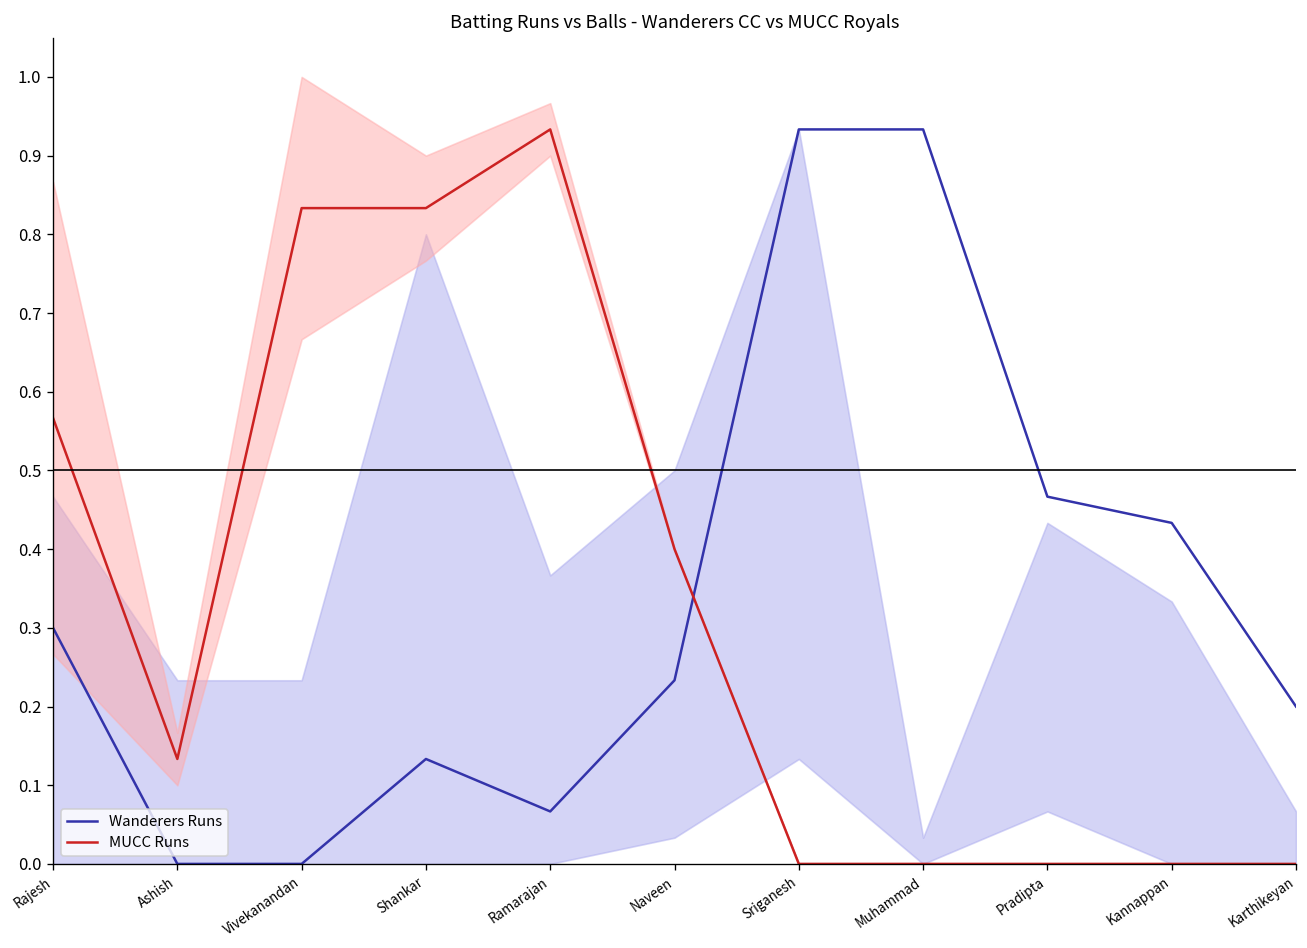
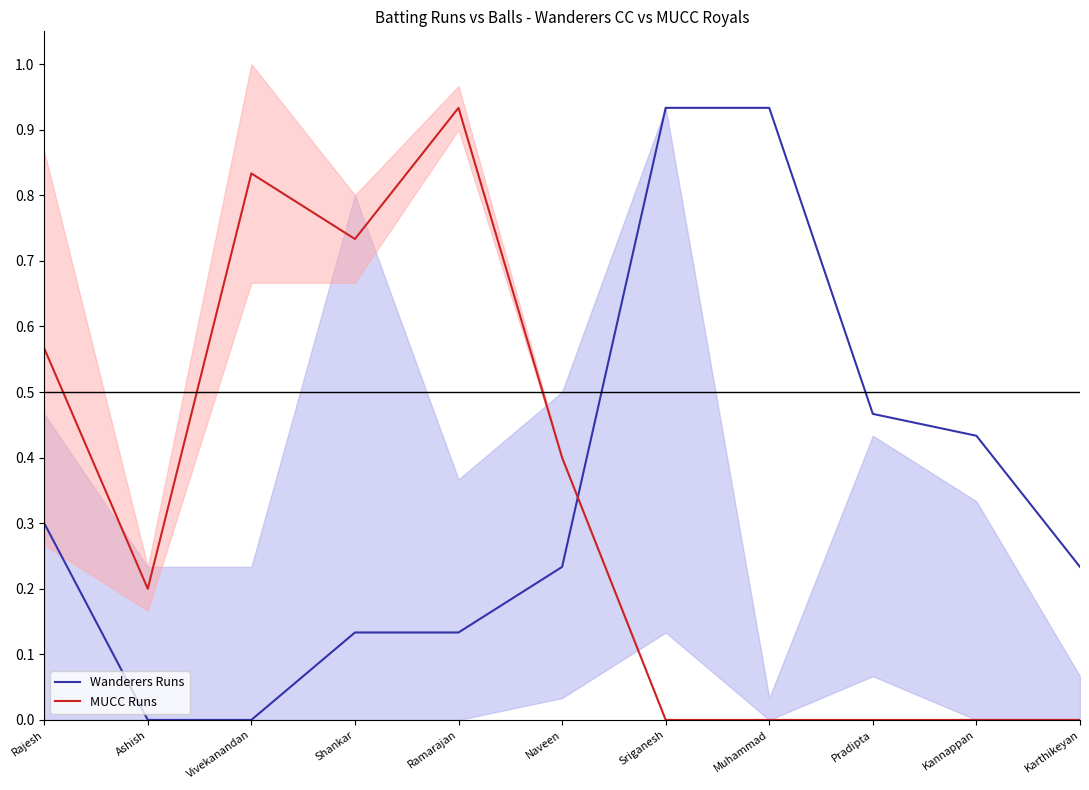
MUCC Runs, Ashish: 0.13 -> 0.20
MUCC Runs, Shankar: 0.83 -> 0.73
Wanderers Runs, Ramarajan: 0.07 -> 0.13
Wanderers Runs, Karthikeyan: 0.20 -> 0.23
